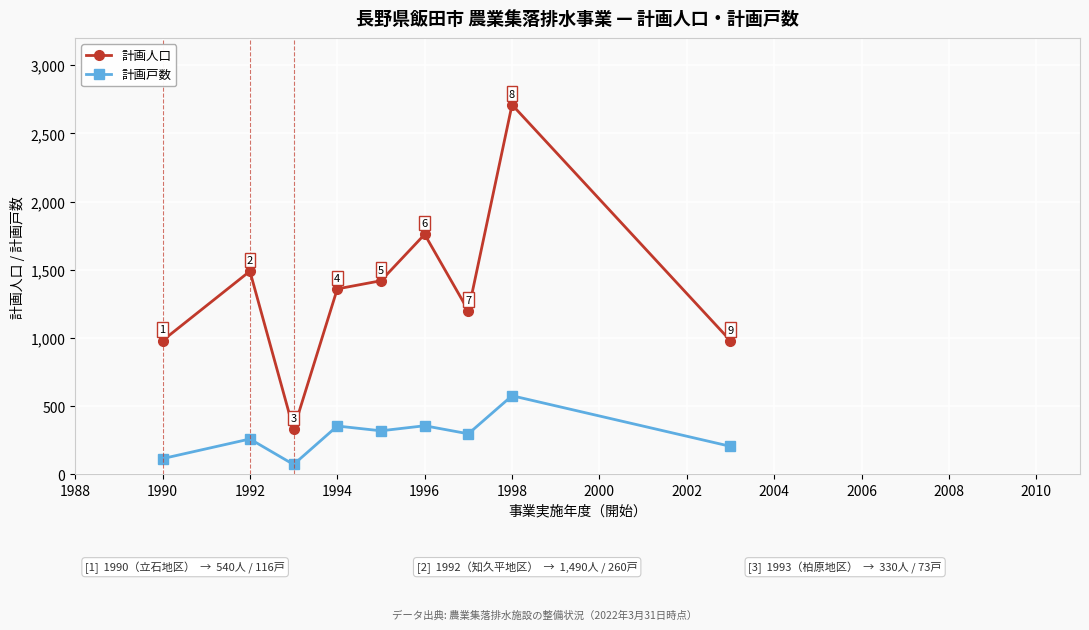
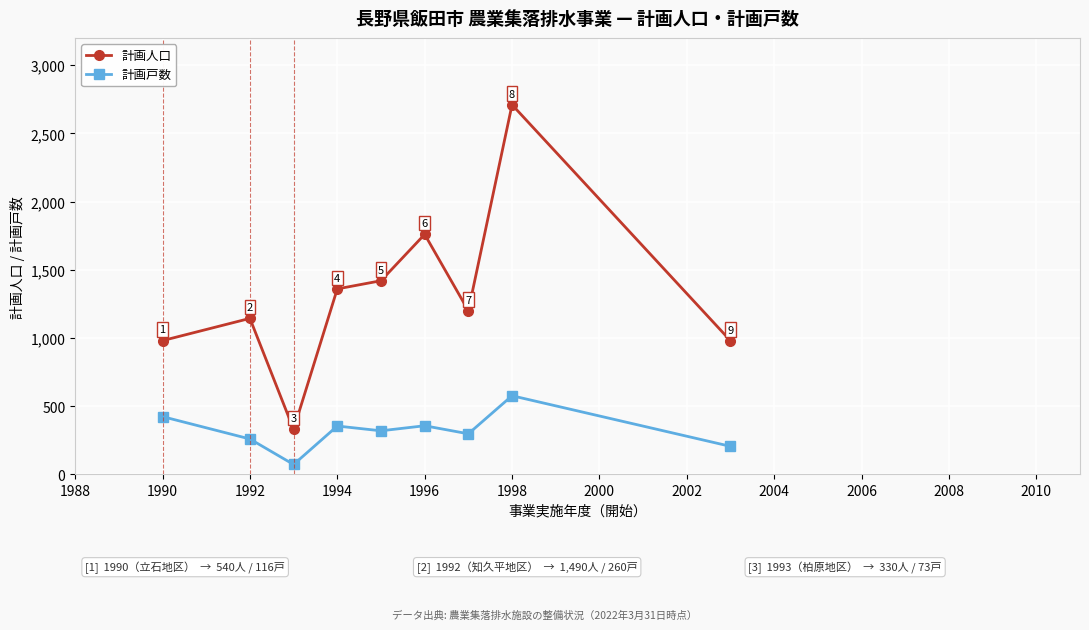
計画戸数, 1990: 120 -> 420
計画人口, 1992: 1,490 -> 1,140
